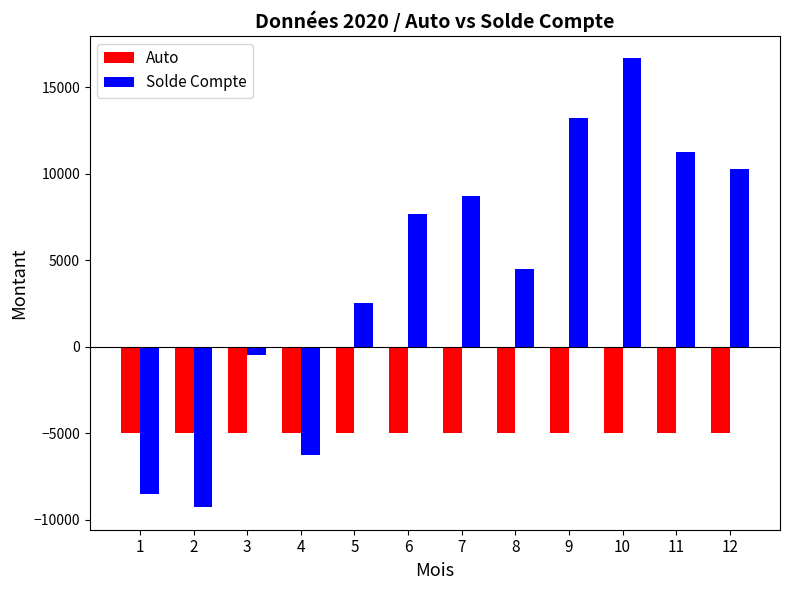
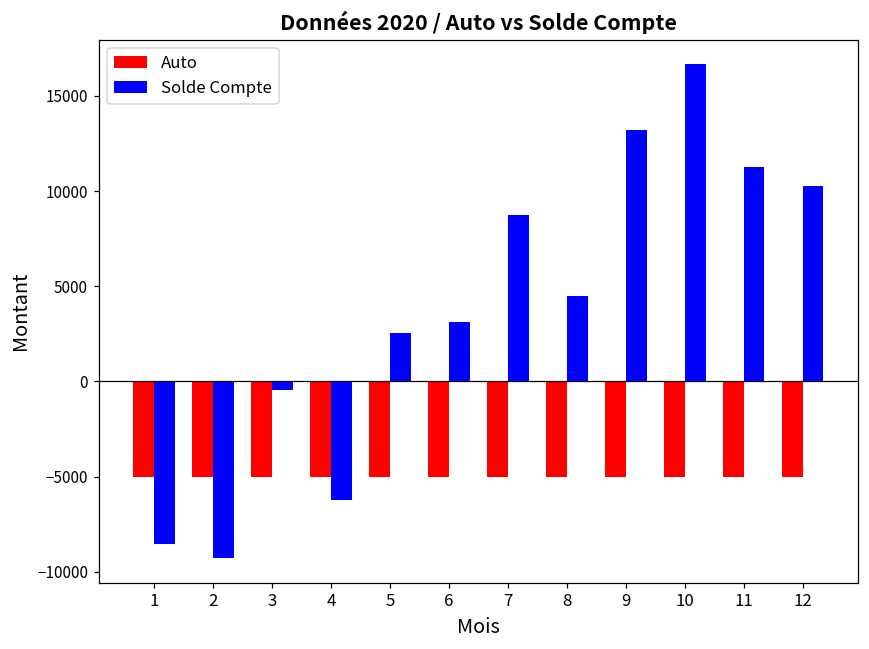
Solde Compte, 6: 7700 -> 3100
